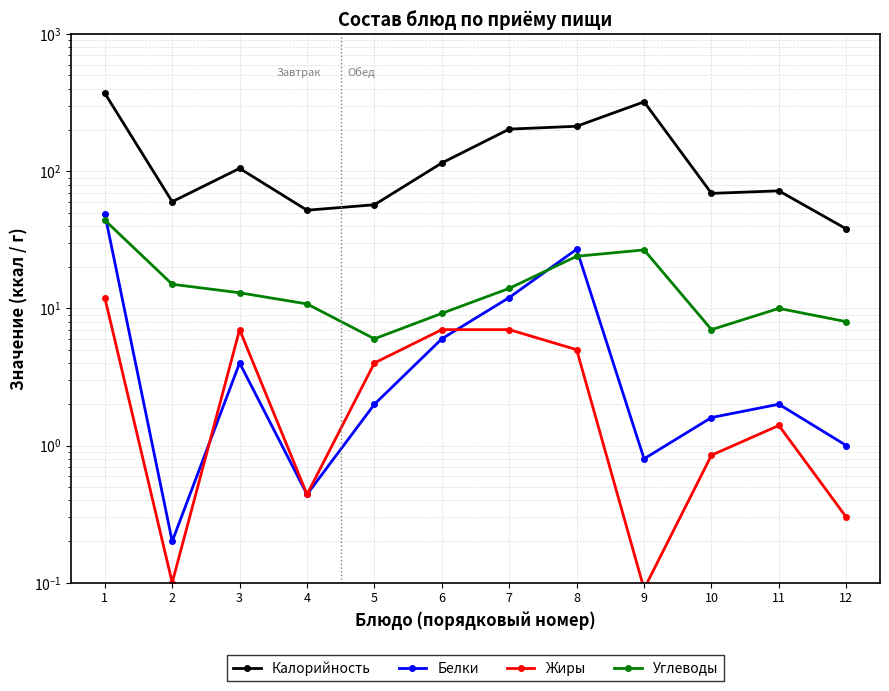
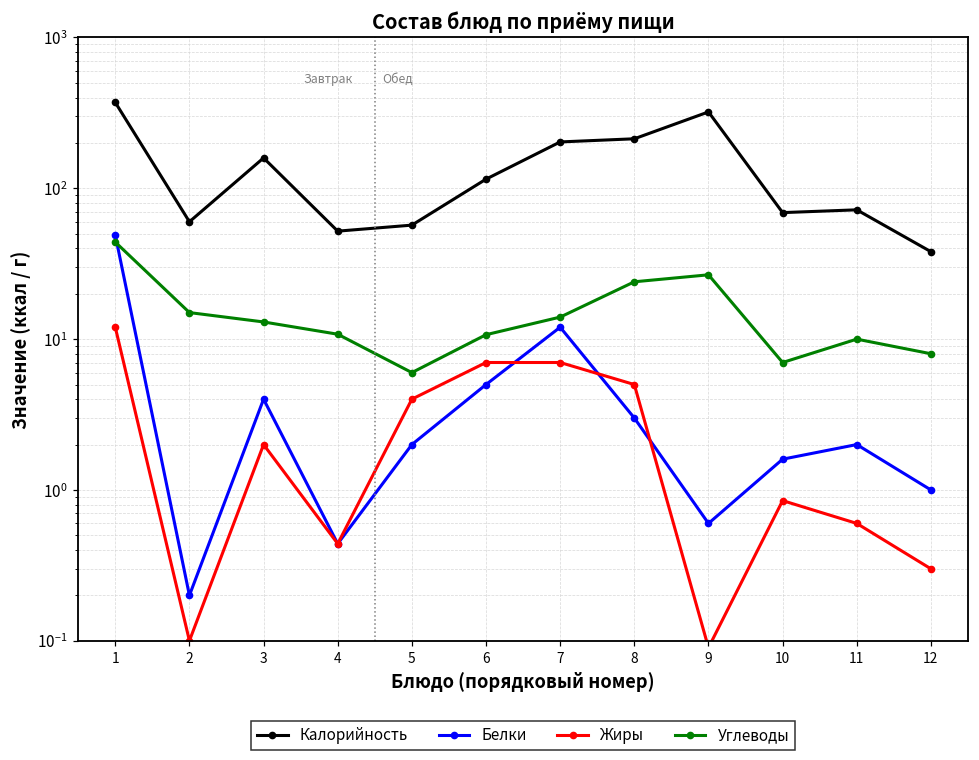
Калорийность, 3: 110 -> 160
Жиры, 3: 7 -> 2
Белки, 6: 6 -> 5
Углеводы, 6: 9 -> 11
Белки, 8: 27 -> 3
Белки, 9: 0.8 -> 0.6
Жиры, 11: 1.4 -> 0.6
